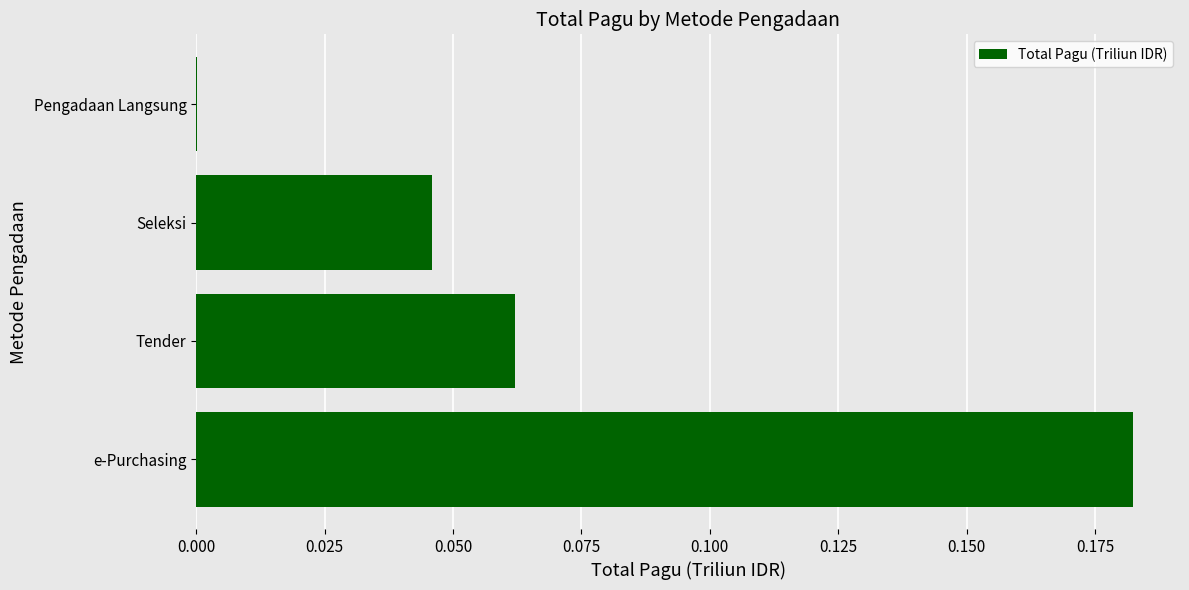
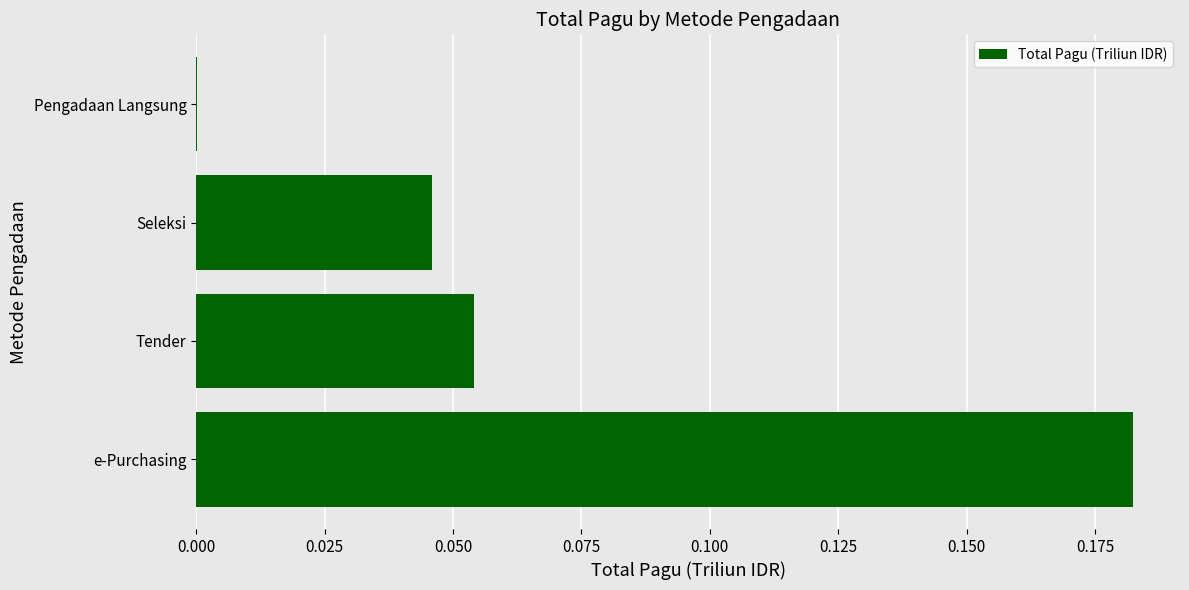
Tender: 0.062 -> 0.054
